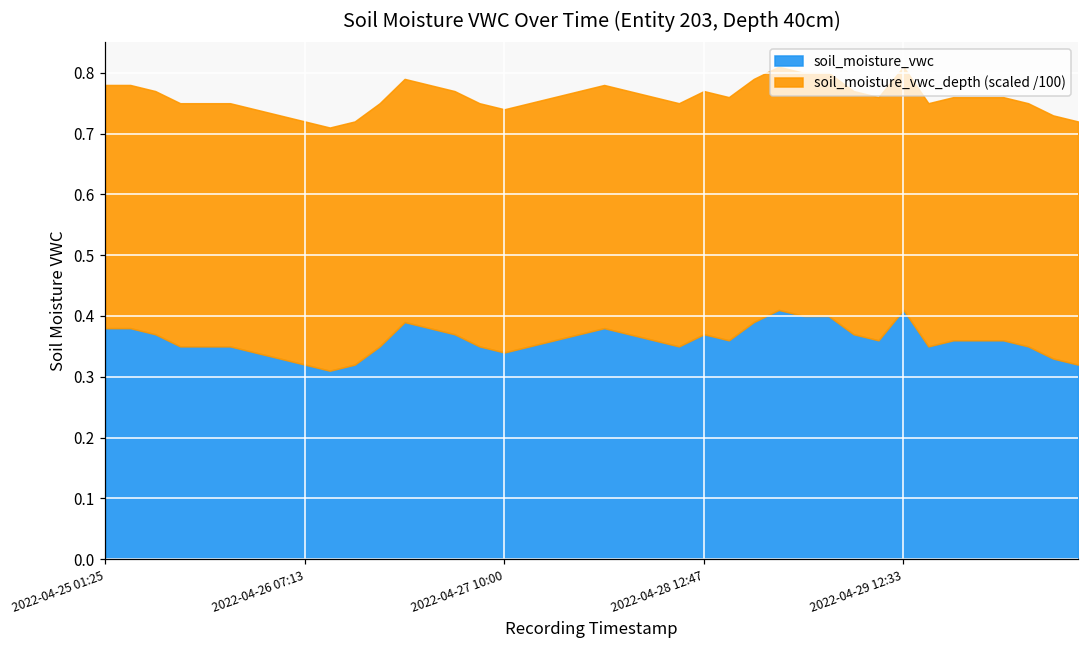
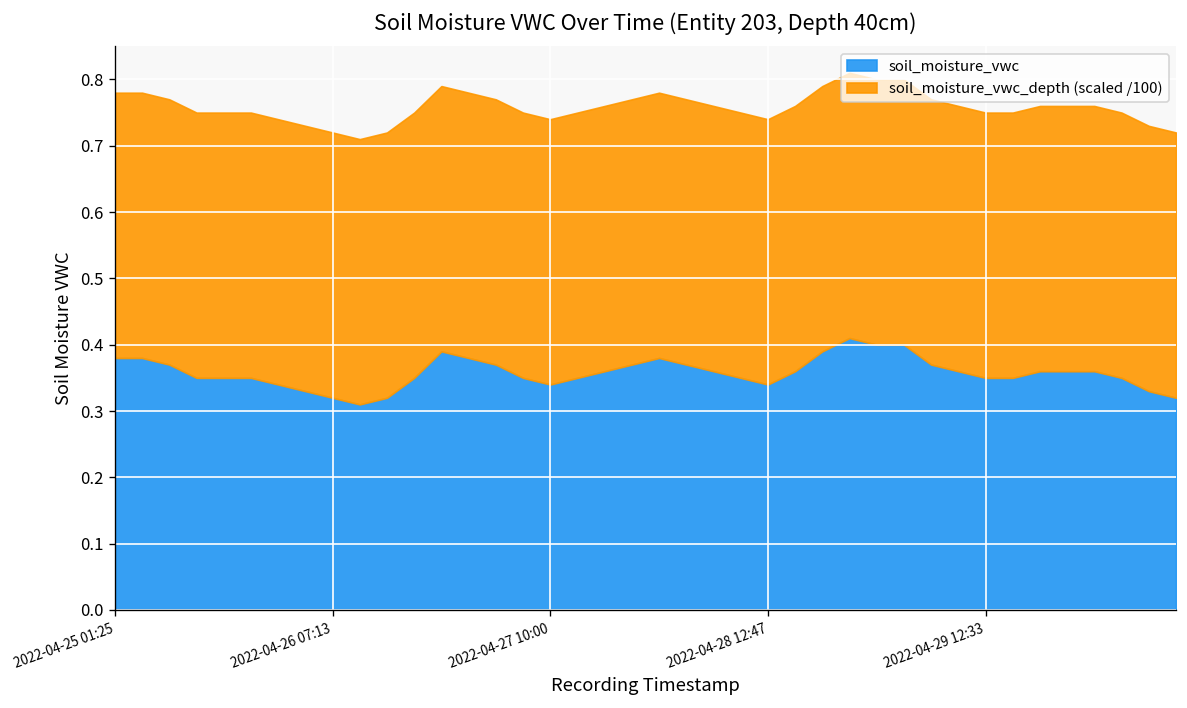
soil_moisture_vwc, 2022-04-28 12:47: 0.37 -> 0.34
soil_moisture_vwc, 2022-04-29 12:33: 0.41 -> 0.35
